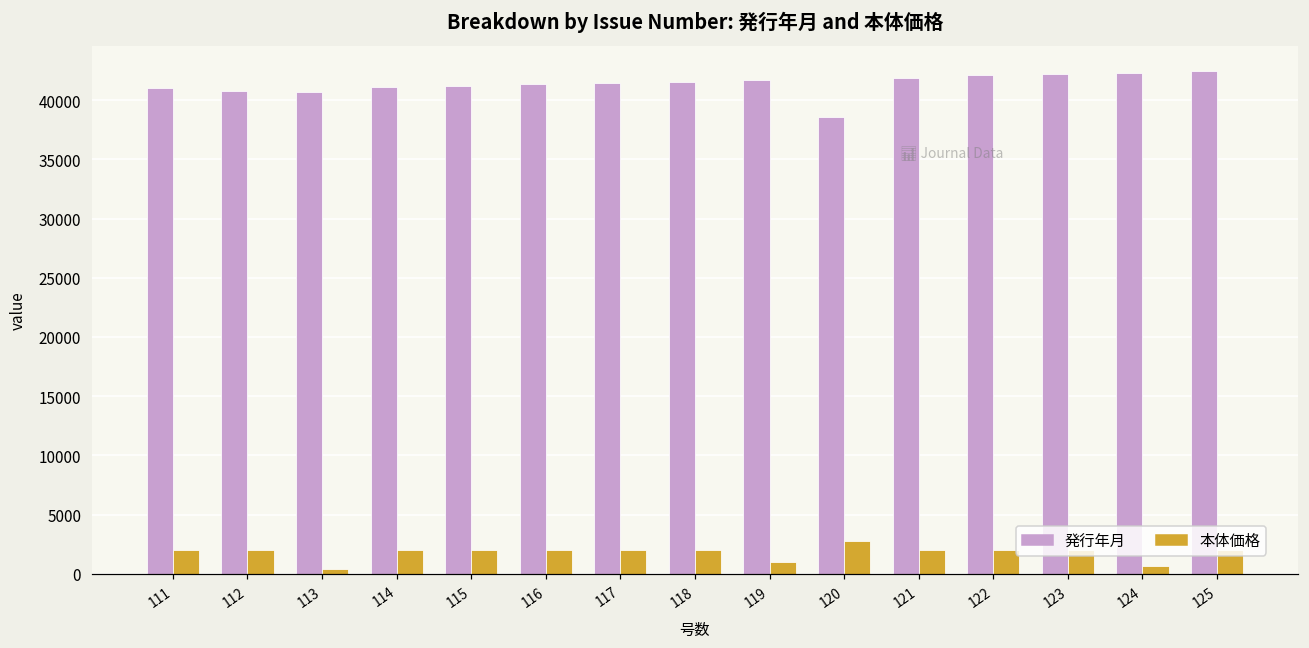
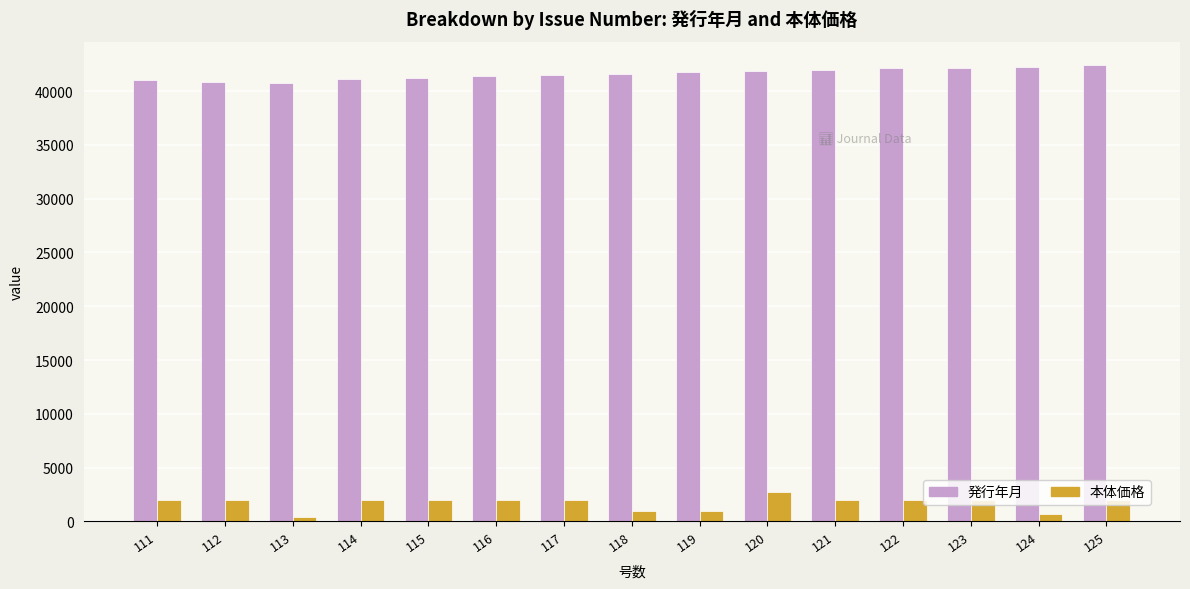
本体価格, 118: 2000 -> 1000
発行年月, 120: 38600 -> 41800
